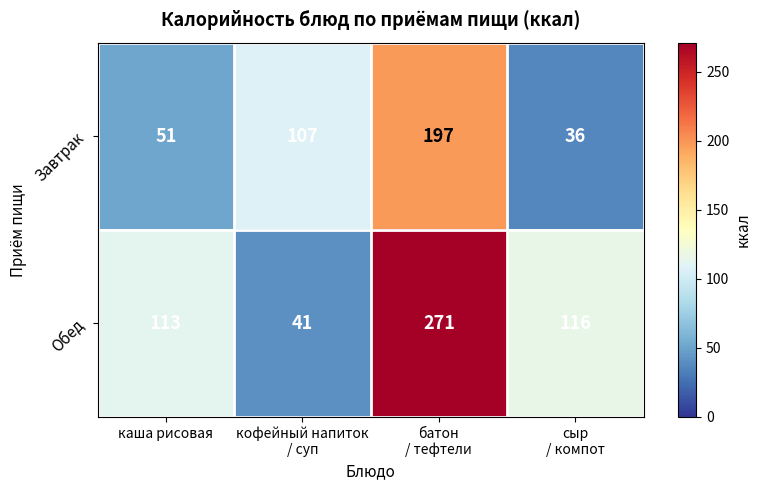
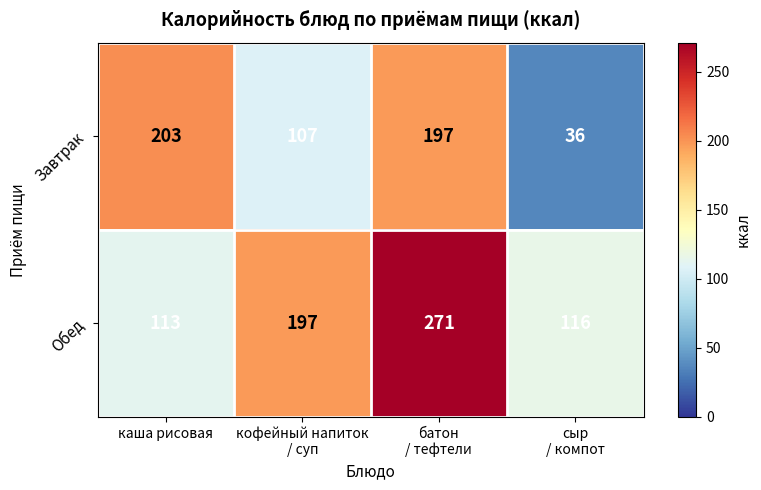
Завтрак, каша рисовая: 51 -> 203
Обед, кофейный напиток / суп: 41 -> 197
